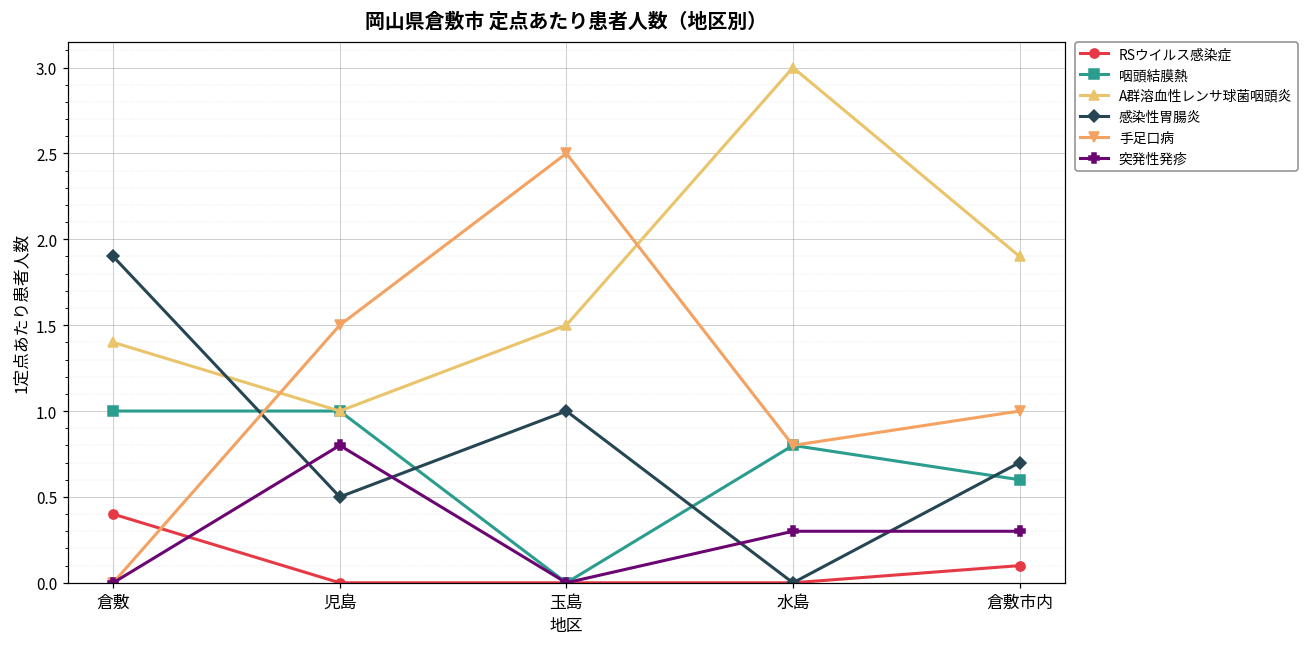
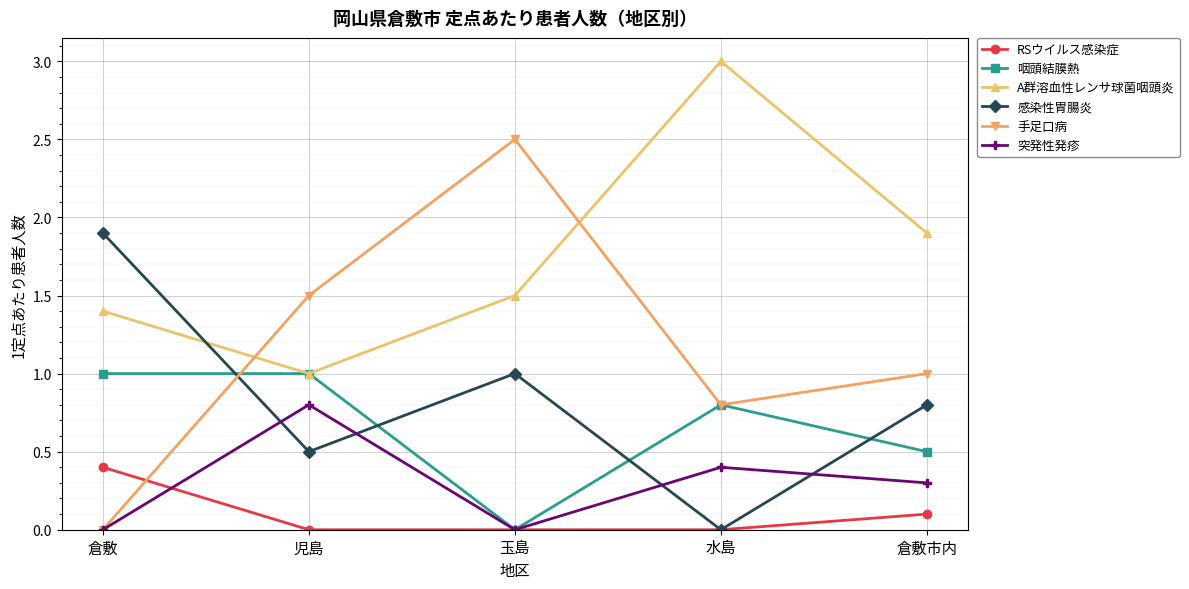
突発性発疹, 水島: 0.3 -> 0.4
咽頭結膜熱, 倉敷市内: 0.6 -> 0.5
感染性胃腸炎, 倉敷市内: 0.7 -> 0.8
